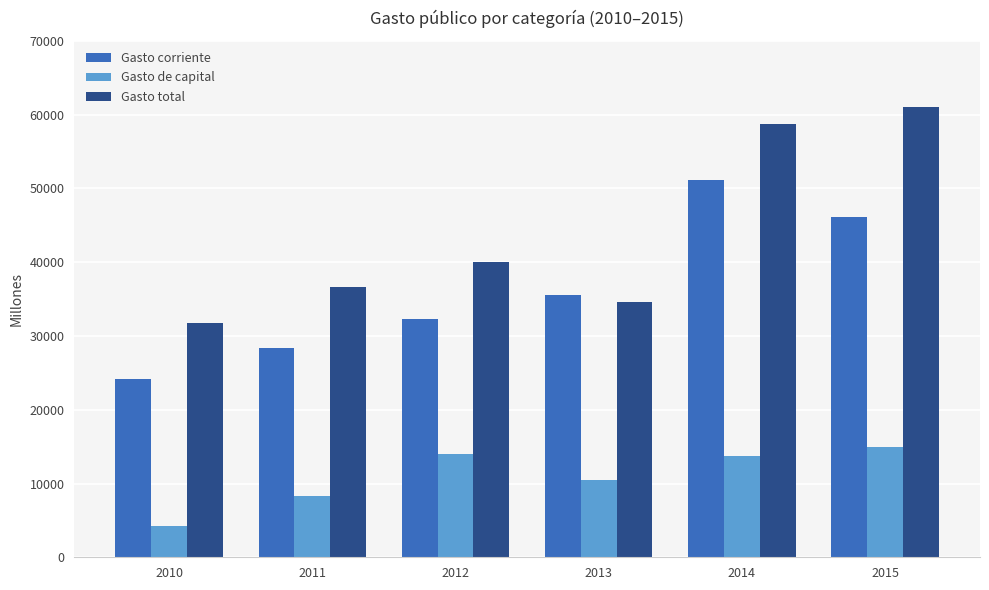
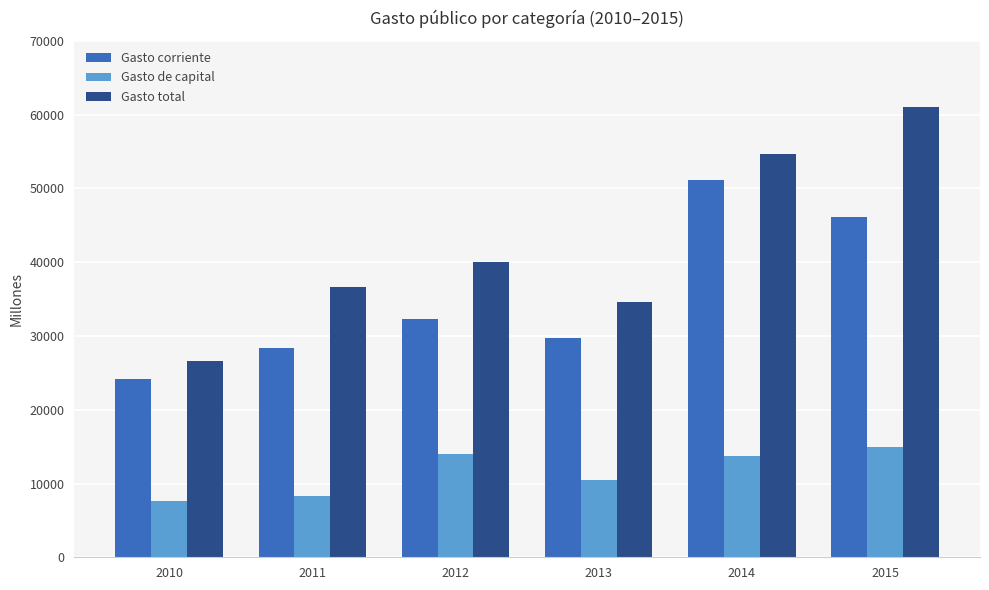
Gasto de capital, 2010: 4000 -> 8000
Gasto total, 2010: 32000 -> 27000
Gasto corriente, 2013: 36000 -> 30000
Gasto total, 2014: 59000 -> 55000
